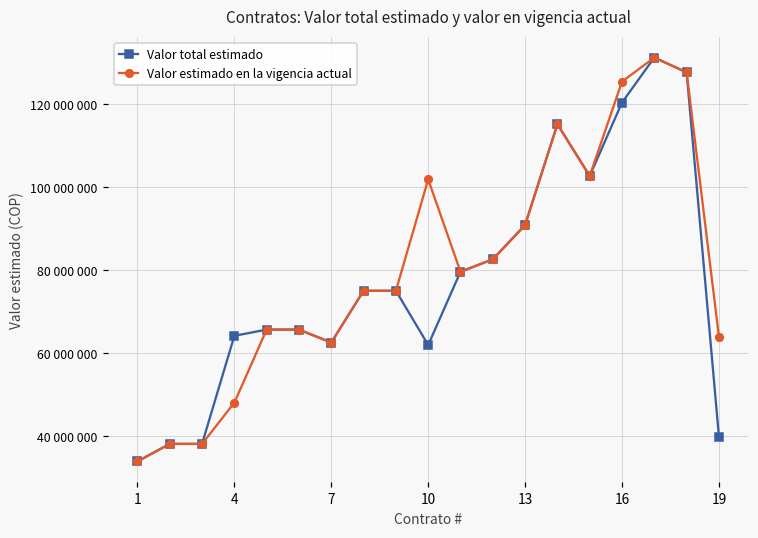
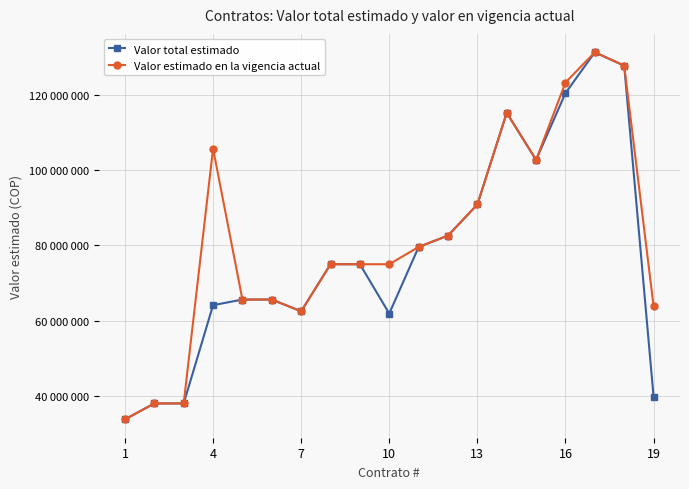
Valor estimado en la vigencia actual, 4: 48000000 -> 106000000
Valor estimado en la vigencia actual, 10: 102000000 -> 75000000
Valor estimado en la vigencia actual, 16: 125000000 -> 123000000
